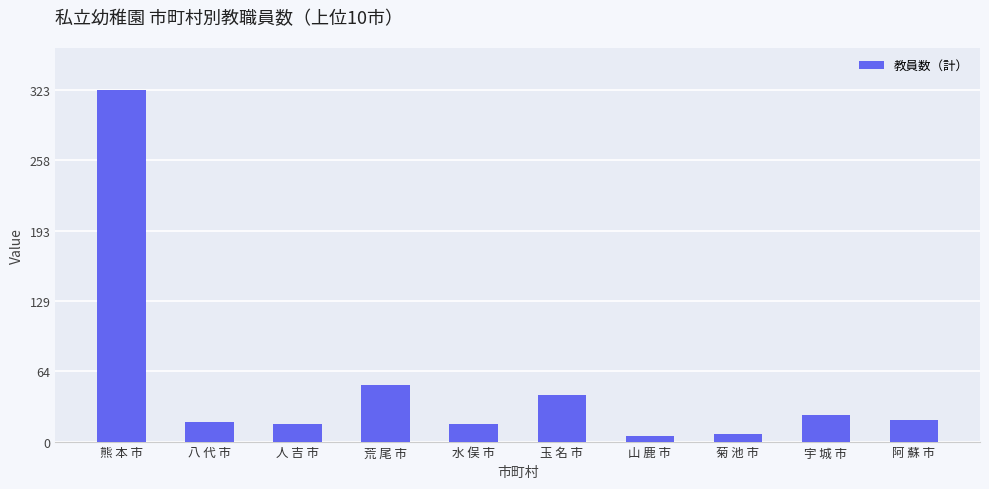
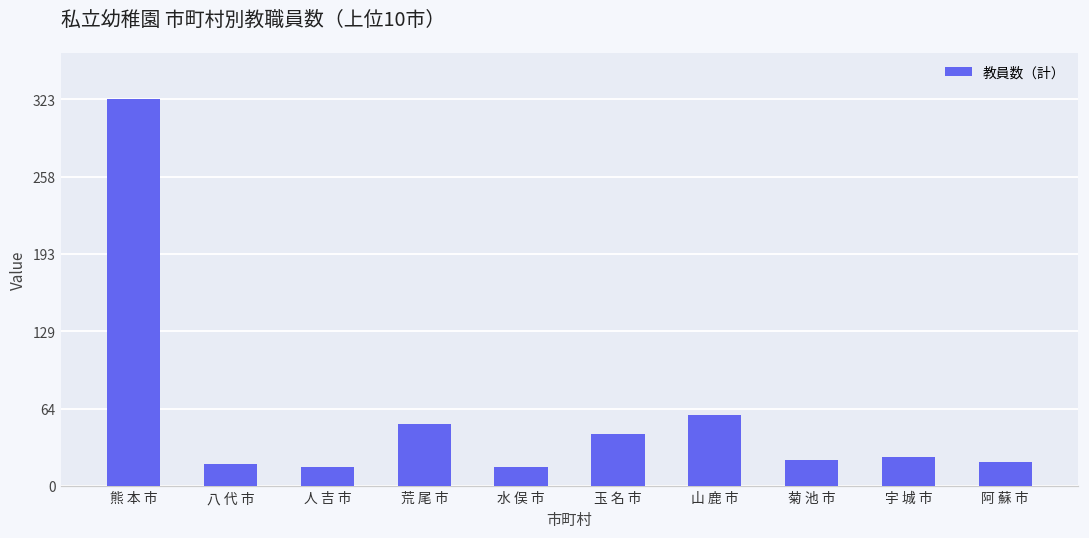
山 鹿 市: 5 -> 59
菊 池 市: 7 -> 22
